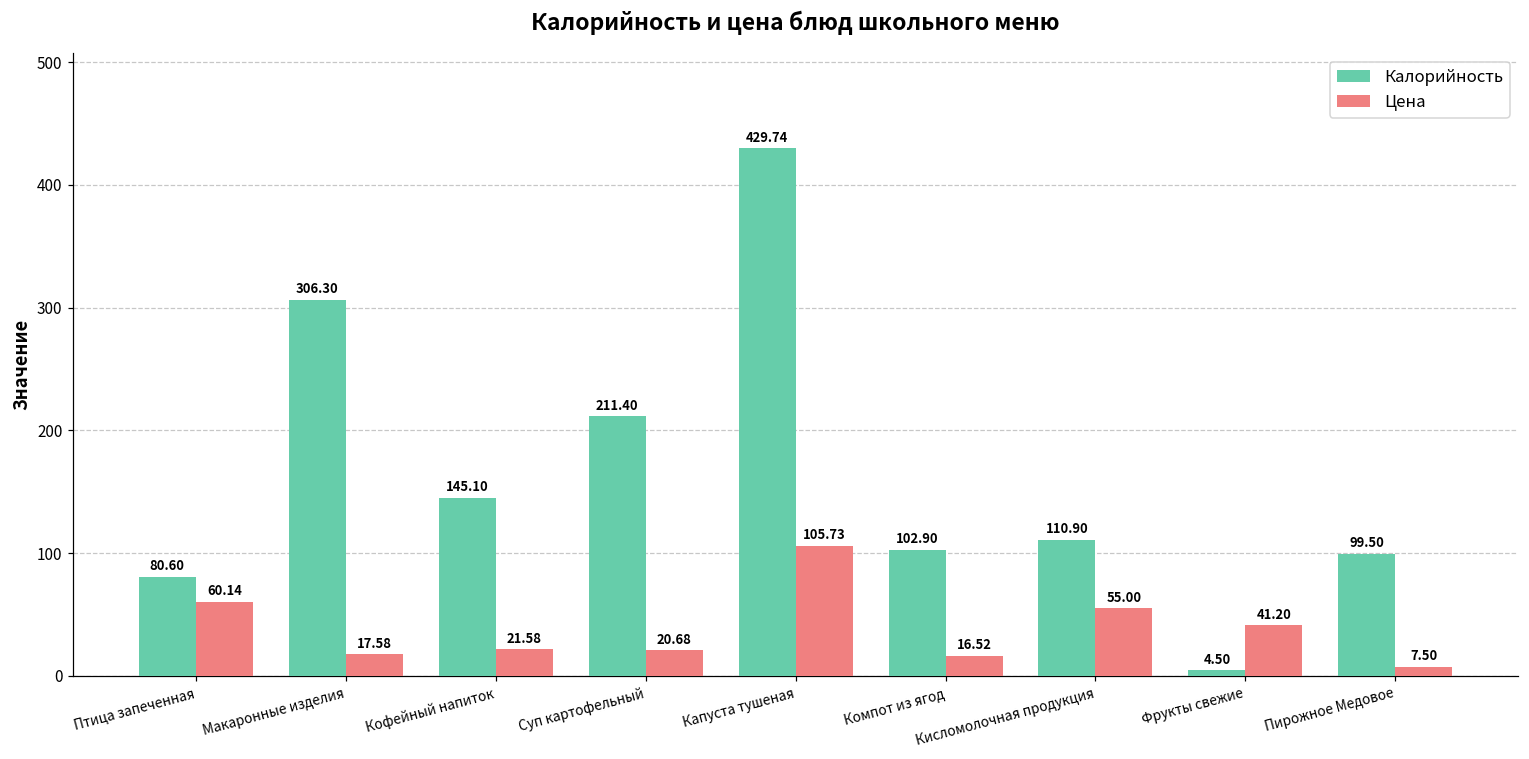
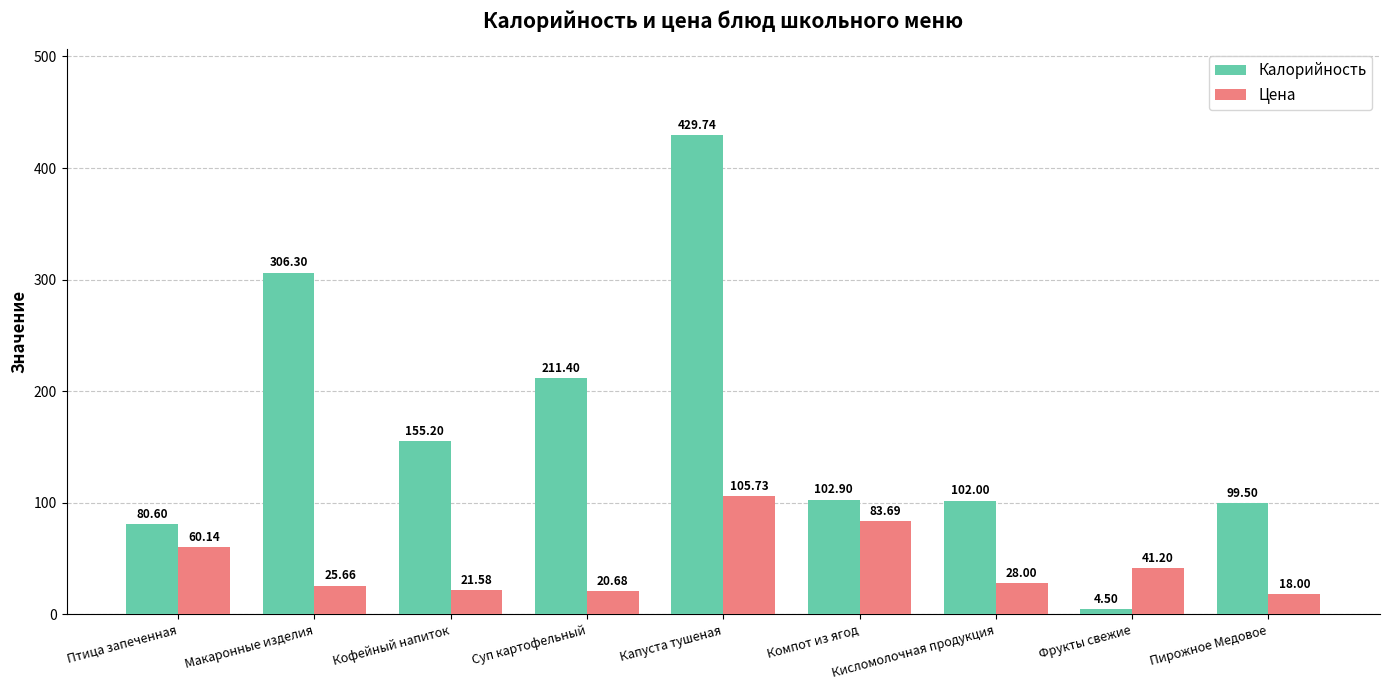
Цена, Макаронные изделия: 17.58 -> 25.66
Калорийность, Кофейный напиток: 145.10 -> 155.20
Цена, Компот из ягод: 16.52 -> 83.69
Калорийность, Кисломолочная продукция: 110.90 -> 102.00
Цена, Кисломолочная продукция: 55.00 -> 28.00
Цена, Пирожное Медовое: 7.50 -> 18.00
